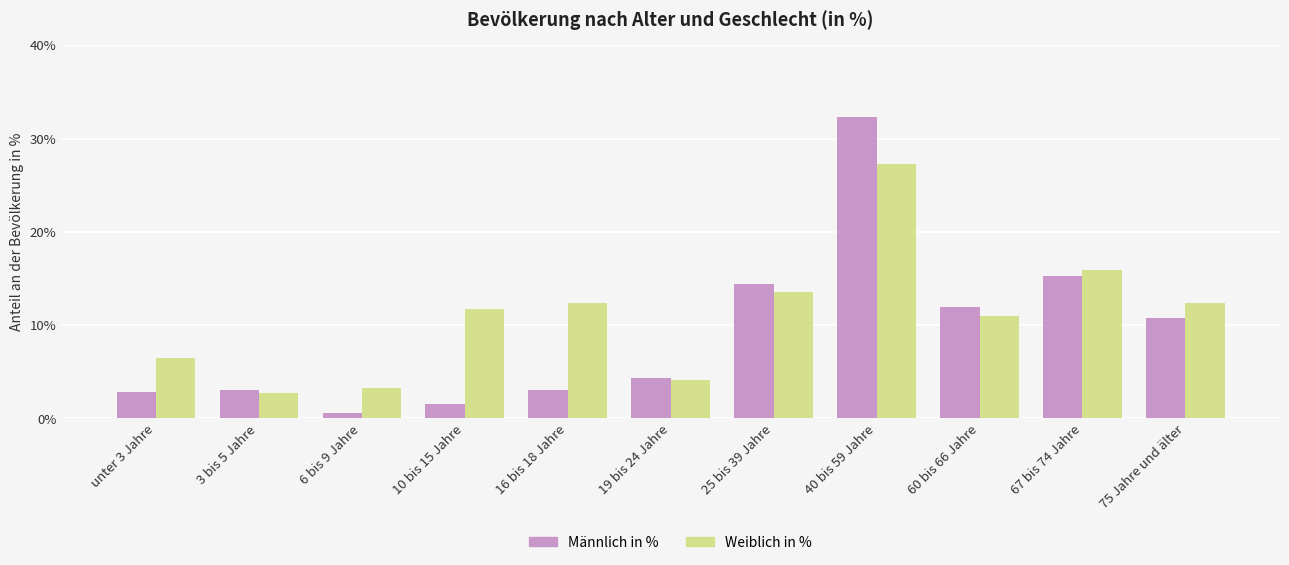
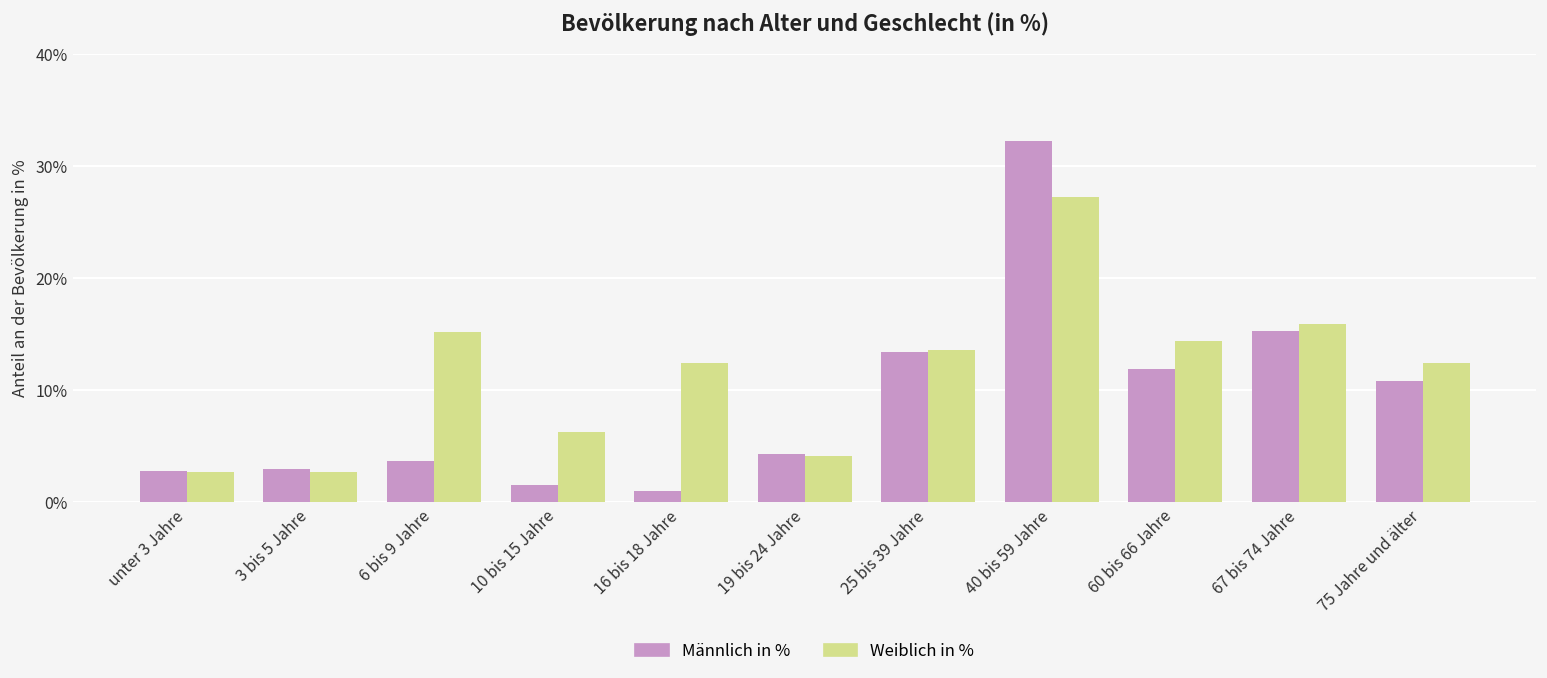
Weiblich in %, unter 3 Jahre: 7% -> 3%
Männlich in %, 6 bis 9 Jahre: 1% -> 4%
Weiblich in %, 6 bis 9 Jahre: 3% -> 15%
Weiblich in %, 10 bis 15 Jahre: 12% -> 6%
Männlich in %, 16 bis 18 Jahre: 3% -> 1%
Männlich in %, 25 bis 39 Jahre: 14% -> 13%
Weiblich in %, 60 bis 66 Jahre: 11% -> 14%
